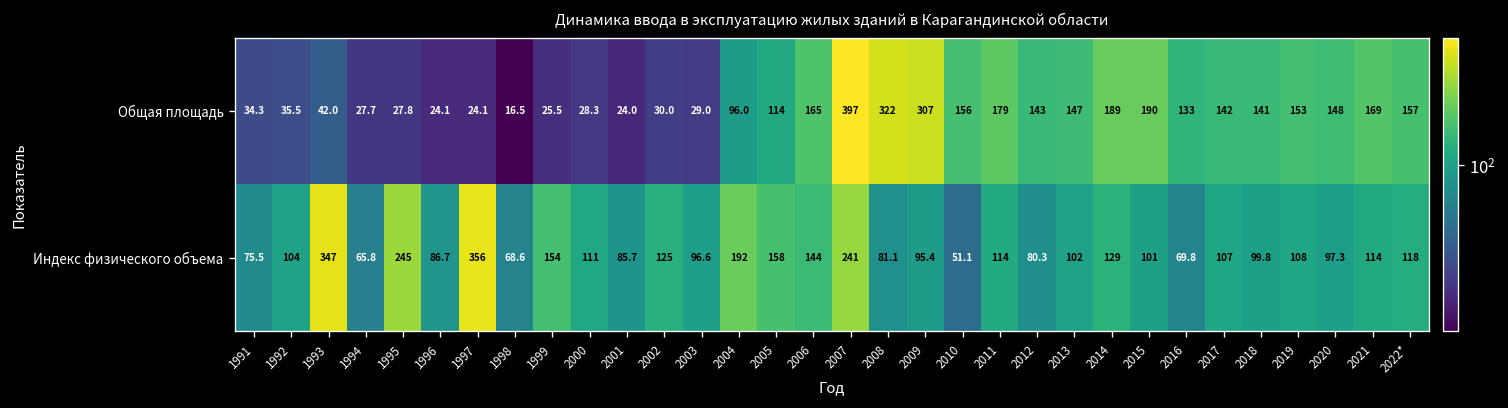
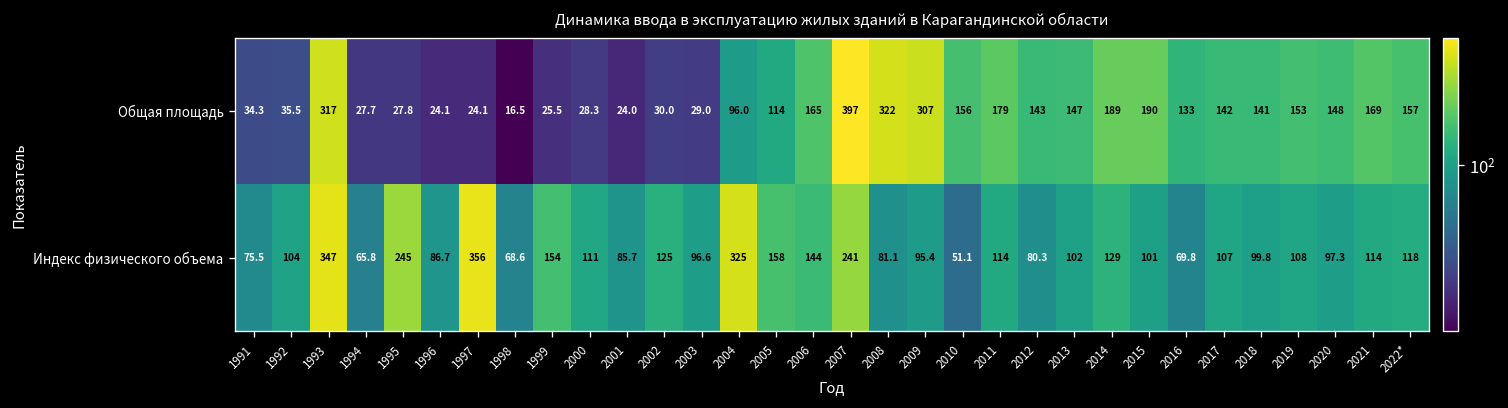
Общая площадь, 1993: 42.0 -> 317
Индекс физического объема, 2004: 192 -> 325
